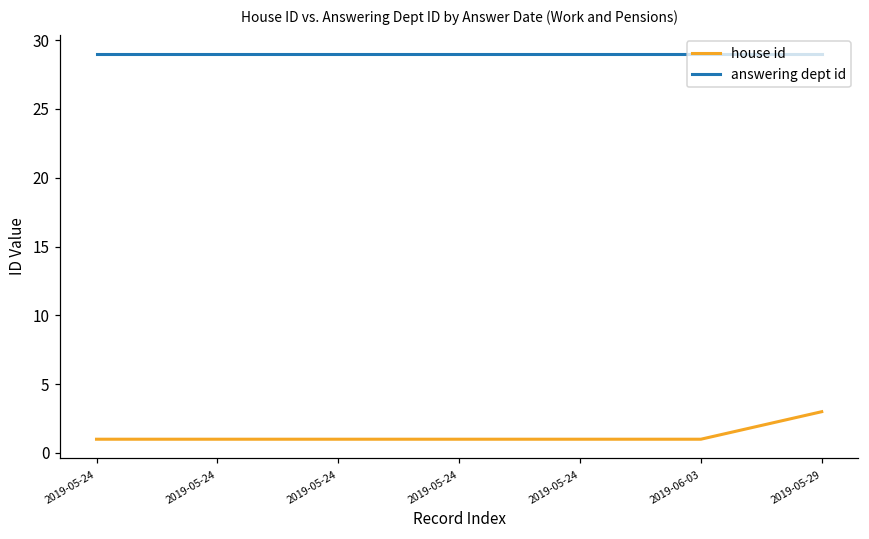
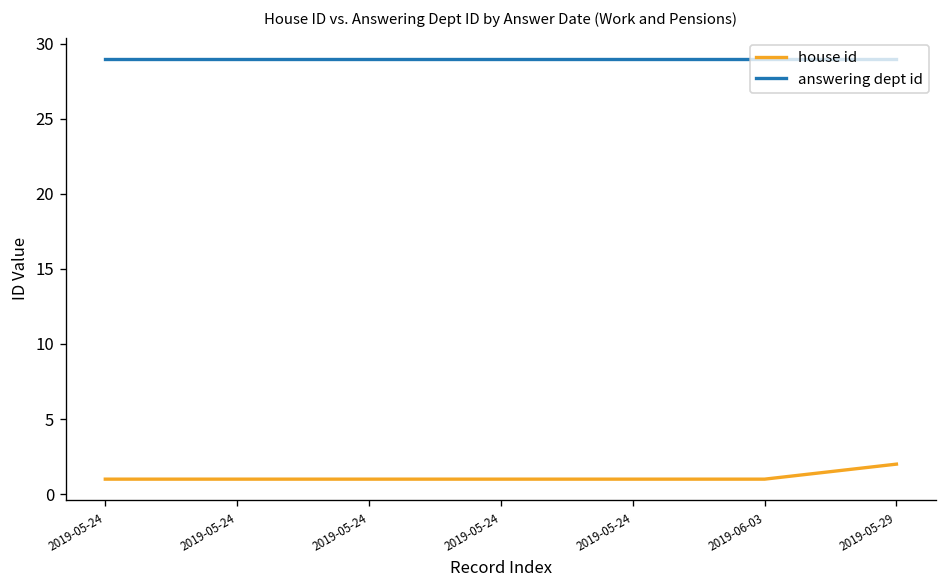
house id, 2019-05-29: 3 -> 2
